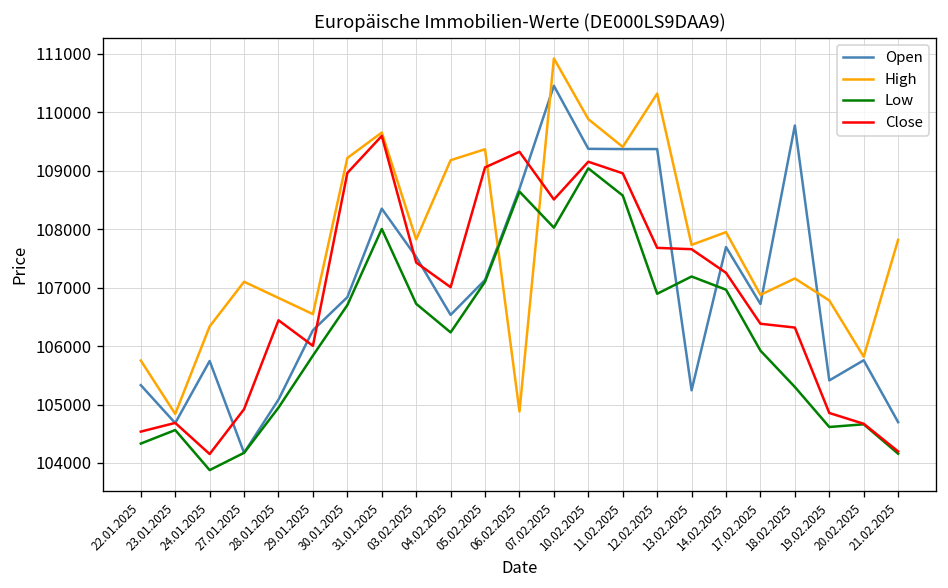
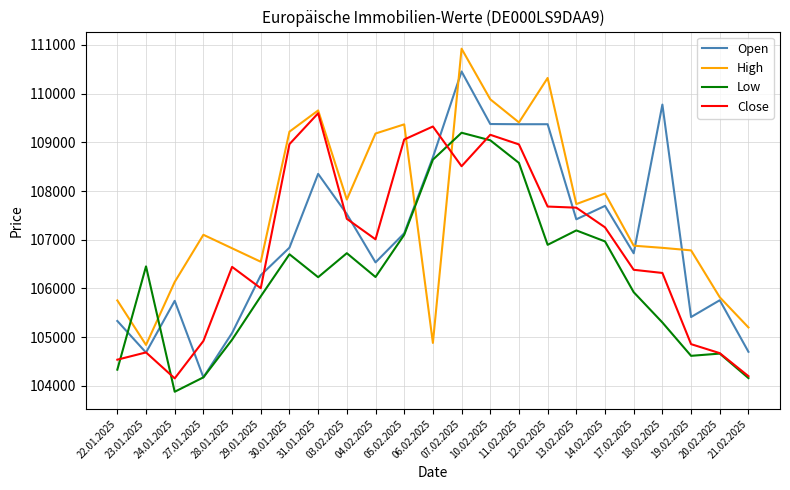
Low, 23.01.2025: 104600 -> 106500
High, 24.01.2025: 106300 -> 106100
Low, 31.01.2025: 108000 -> 106200
Low, 07.02.2025: 108000 -> 109200
Open, 13.02.2025: 105200 -> 107400
High, 18.02.2025: 107200 -> 106800
High, 21.02.2025: 107800 -> 105200
